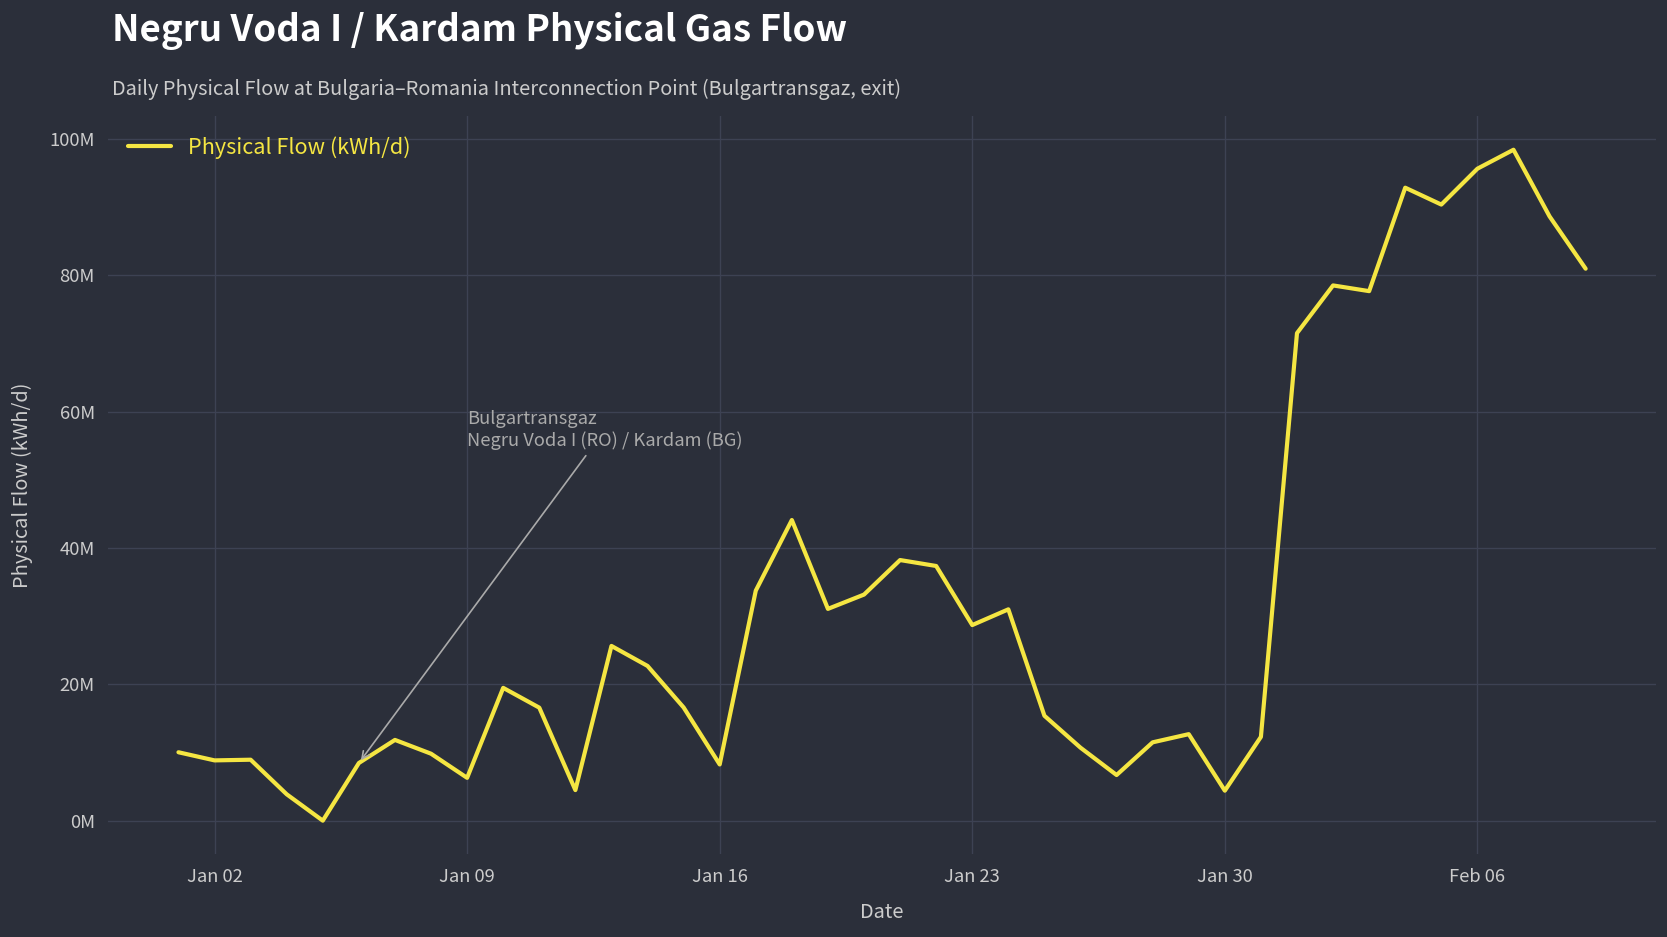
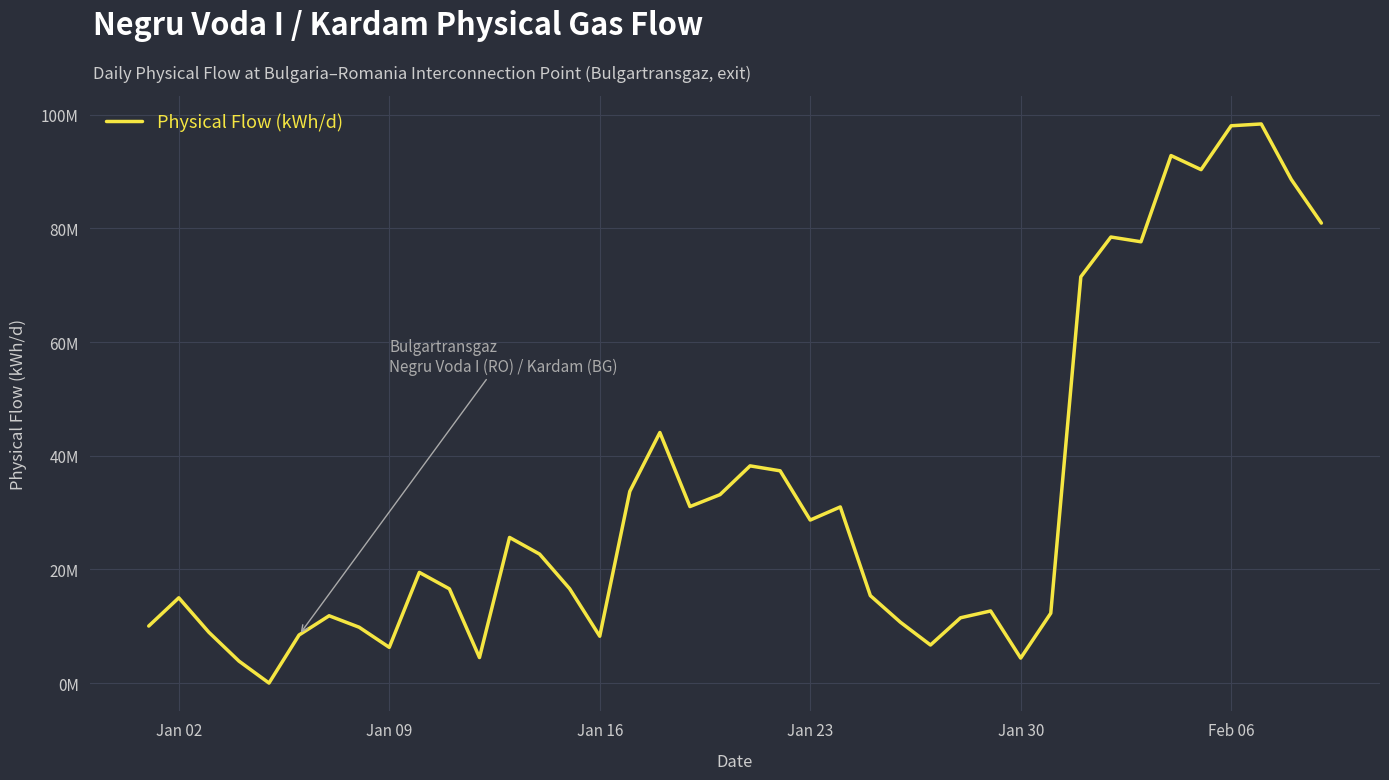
Jan 02: 9000000 -> 15000000
Feb 06: 96000000 -> 98000000
